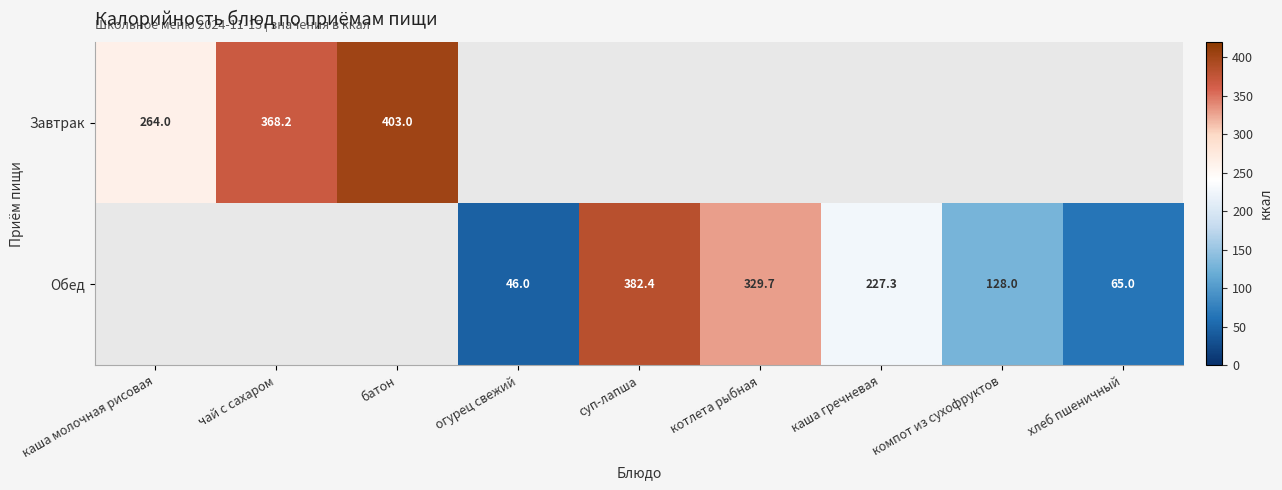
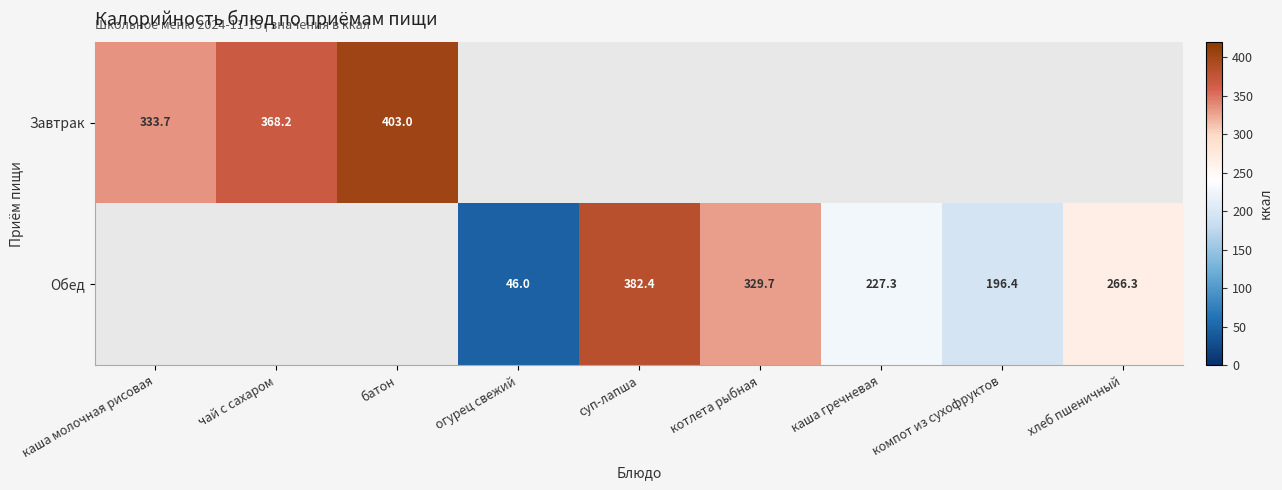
Завтрак, каша молочная рисовая: 264.0 -> 333.7
Обед, компот из сухофруктов: 128.0 -> 196.4
Обед, хлеб пшеничный: 65.0 -> 266.3
